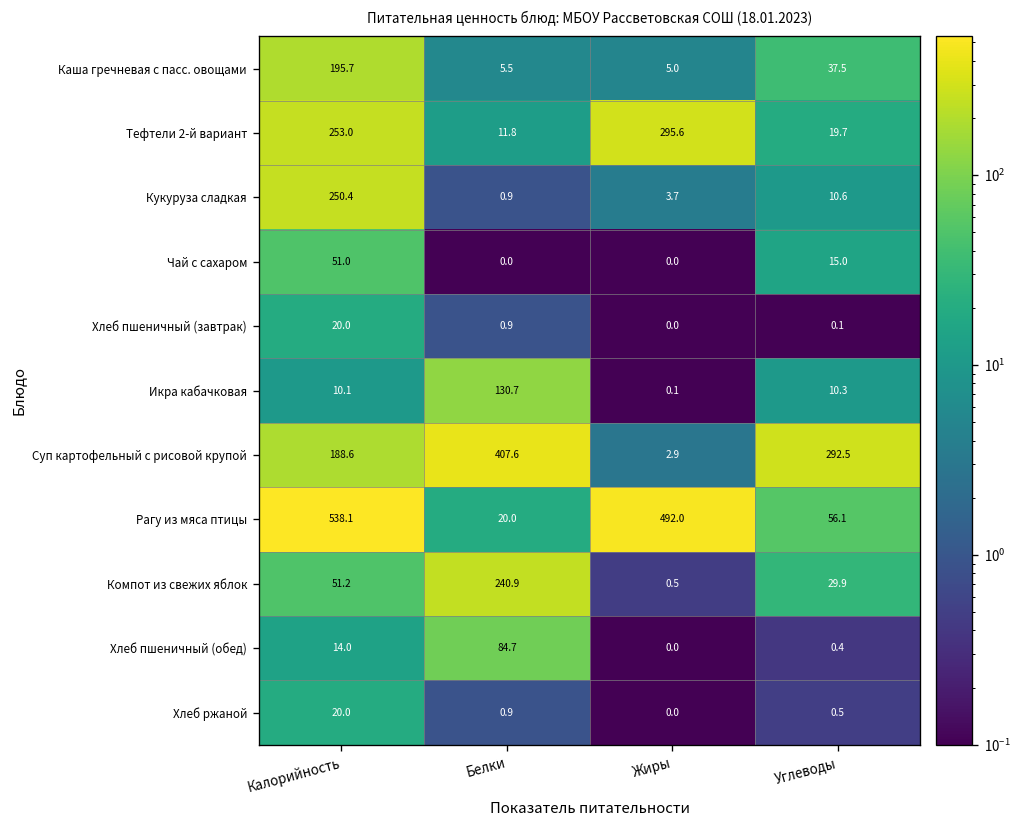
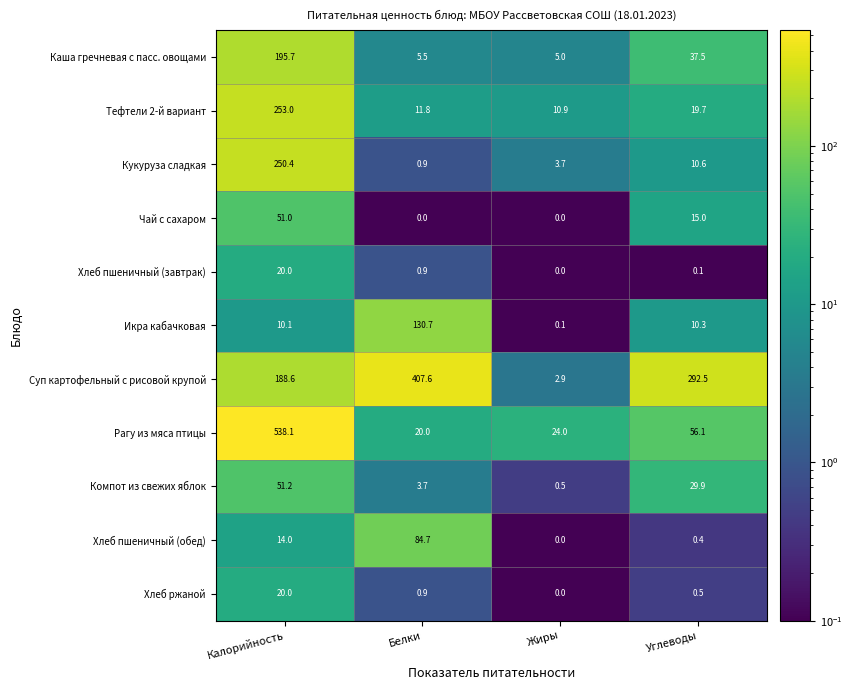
Тефтели 2-й вариант, Жиры: 295.6 -> 10.9
Рагу из мяса птицы, Жиры: 492.0 -> 24.0
Компот из свежих яблок, Белки: 240.9 -> 3.7
